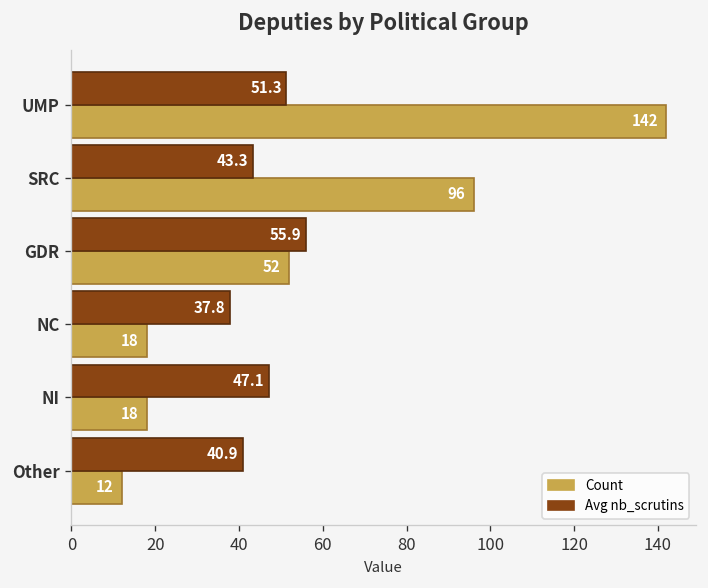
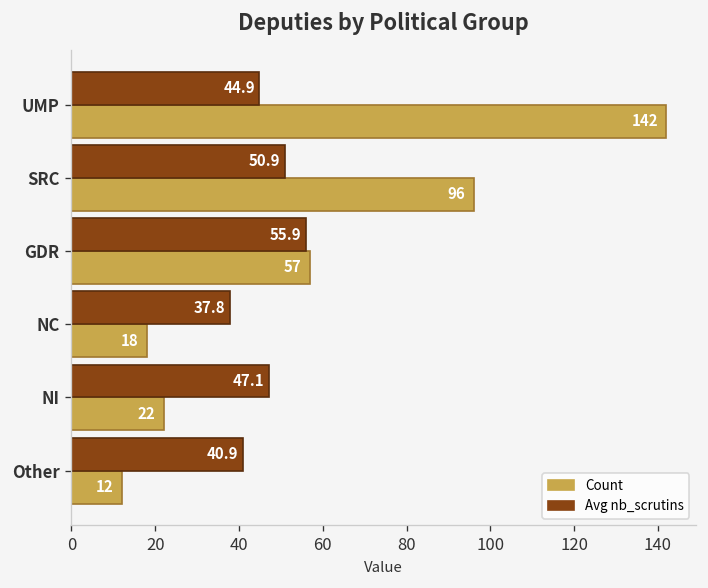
Avg nb_scrutins, UMP: 51.3 -> 44.9
Avg nb_scrutins, SRC: 43.3 -> 50.9
Count, GDR: 52 -> 57
Count, NI: 18 -> 22
